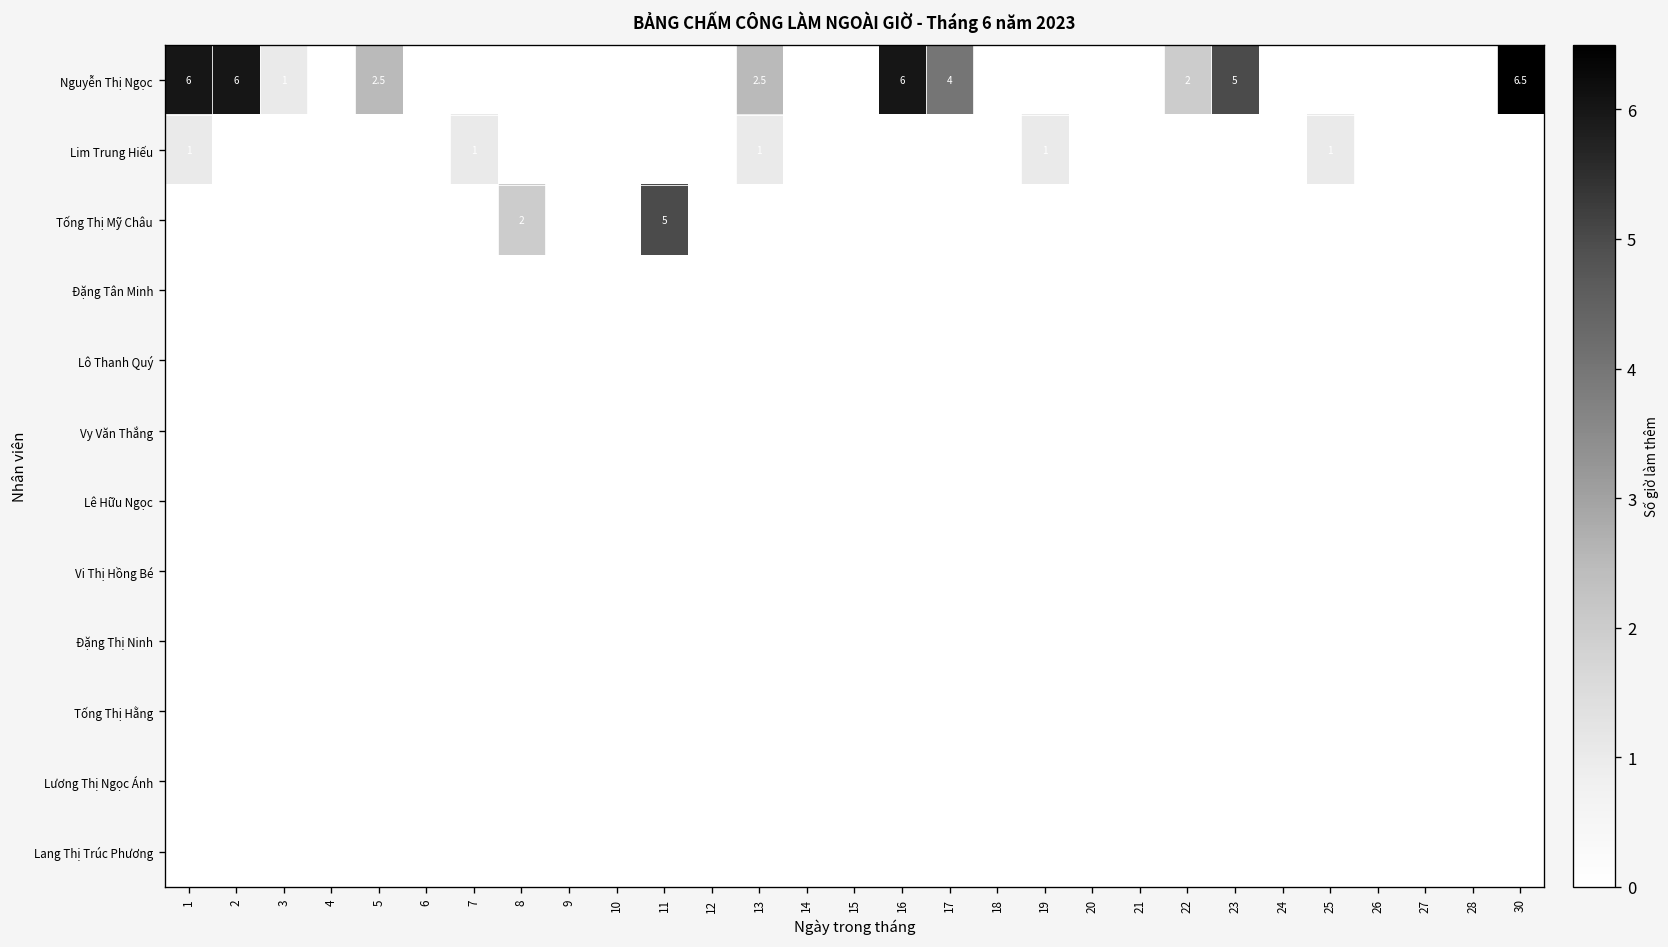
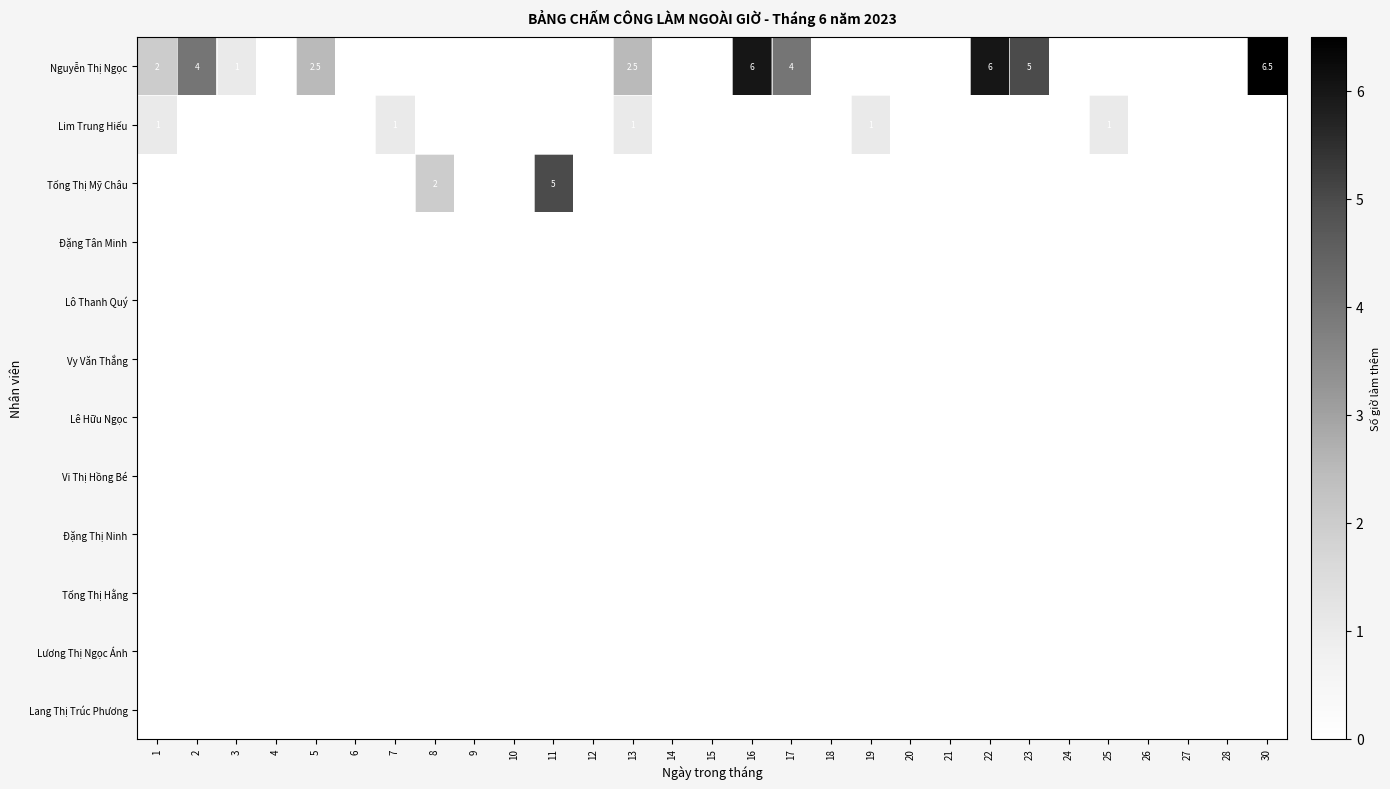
Nguyễn Thị Ngọc, 1: 6 -> 2
Nguyễn Thị Ngọc, 2: 6 -> 4
Nguyễn Thị Ngọc, 22: 2 -> 6
